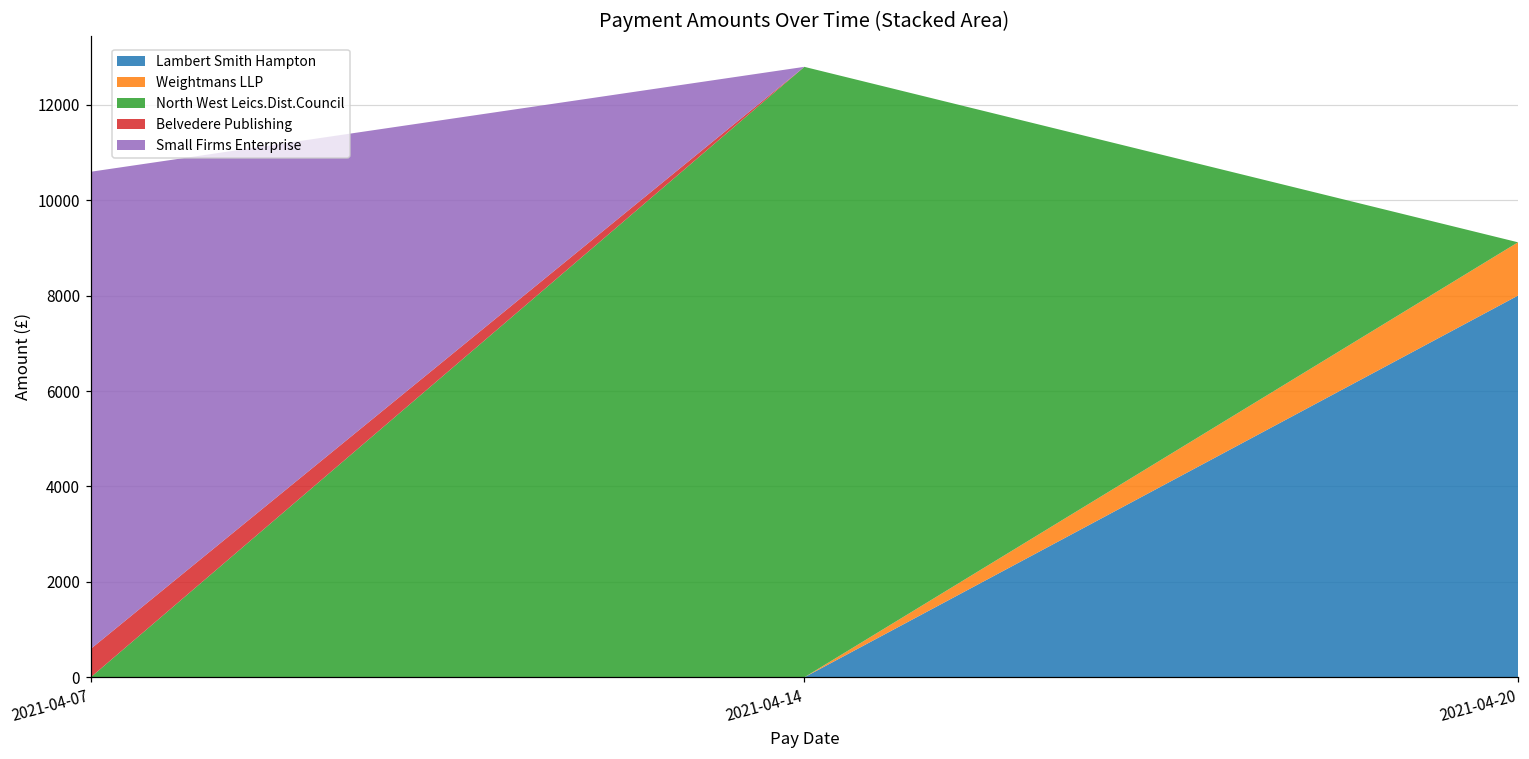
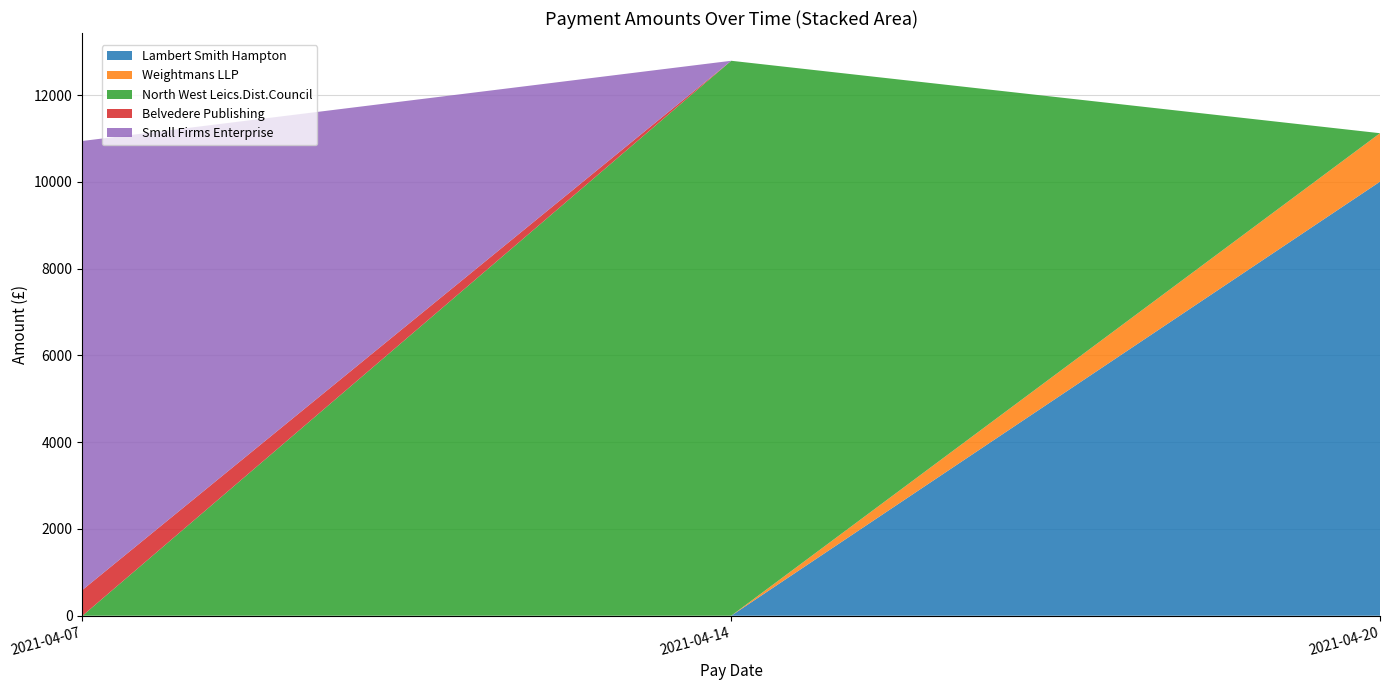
Small Firms Enterprise, 2021-04-07: 10000 -> 10400
Lambert Smith Hampton, 2021-04-20: 8000 -> 10000
